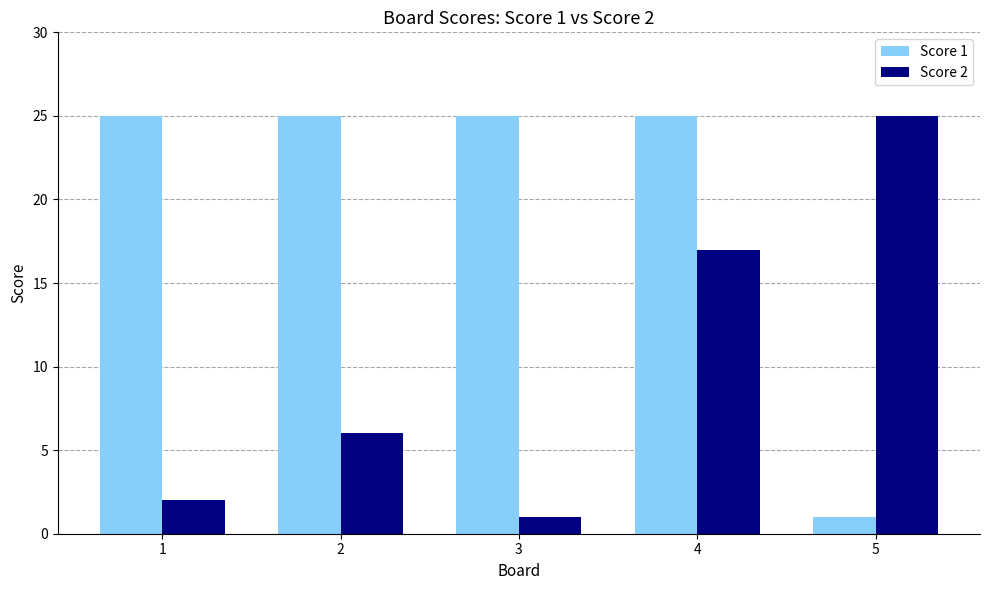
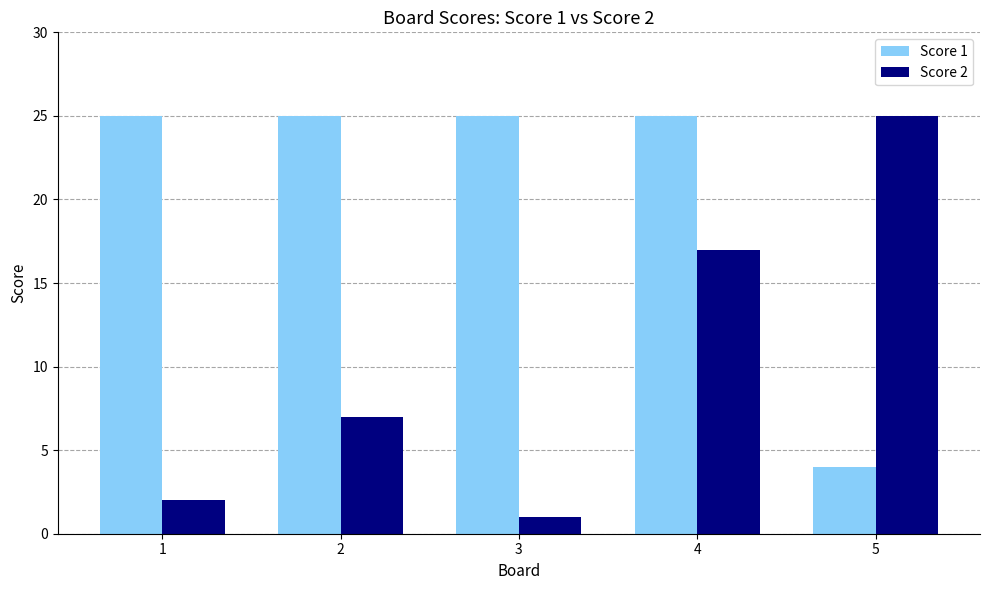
Score 2, 2: 6 -> 7
Score 1, 5: 1 -> 4
